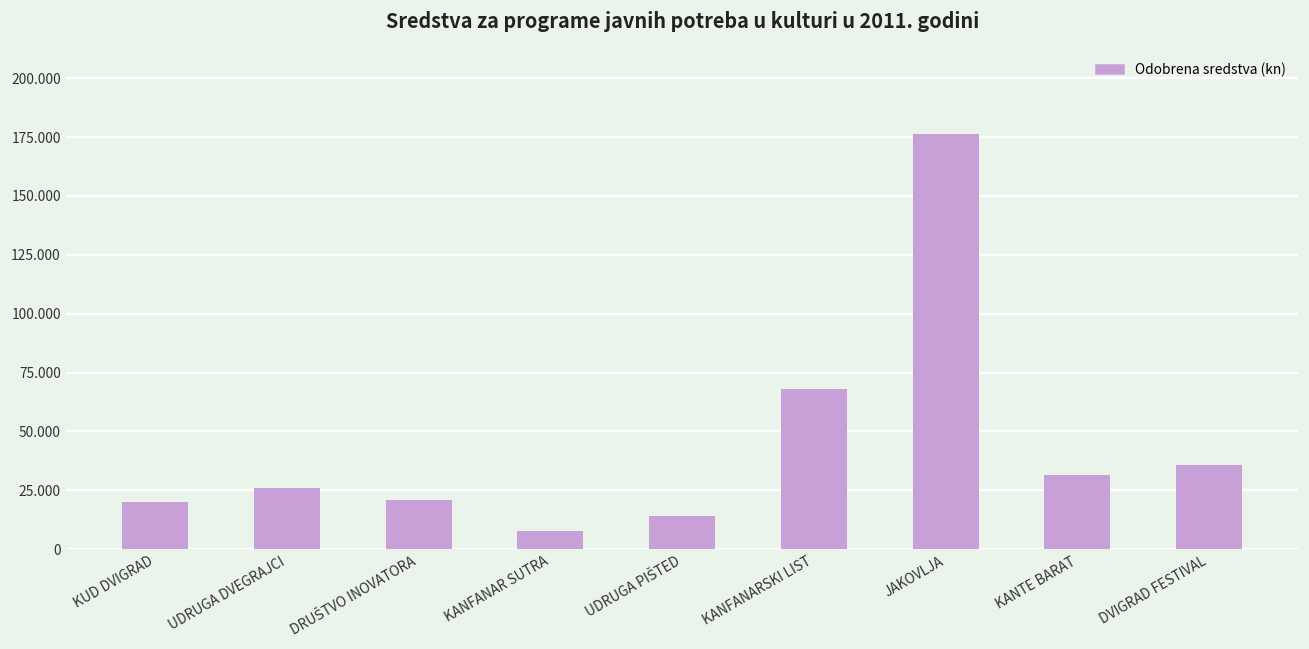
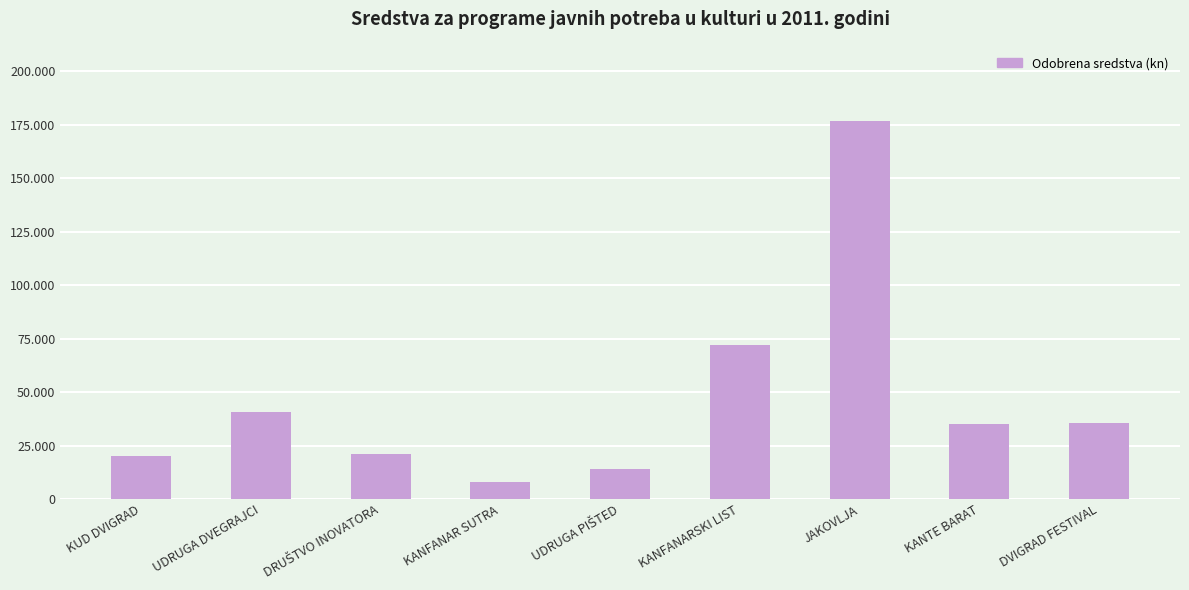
UDRUGA DVEGRAJCI: 26 -> 41
KANFANARSKI LIST: 68 -> 72
KANTE BARAT: 32 -> 35
